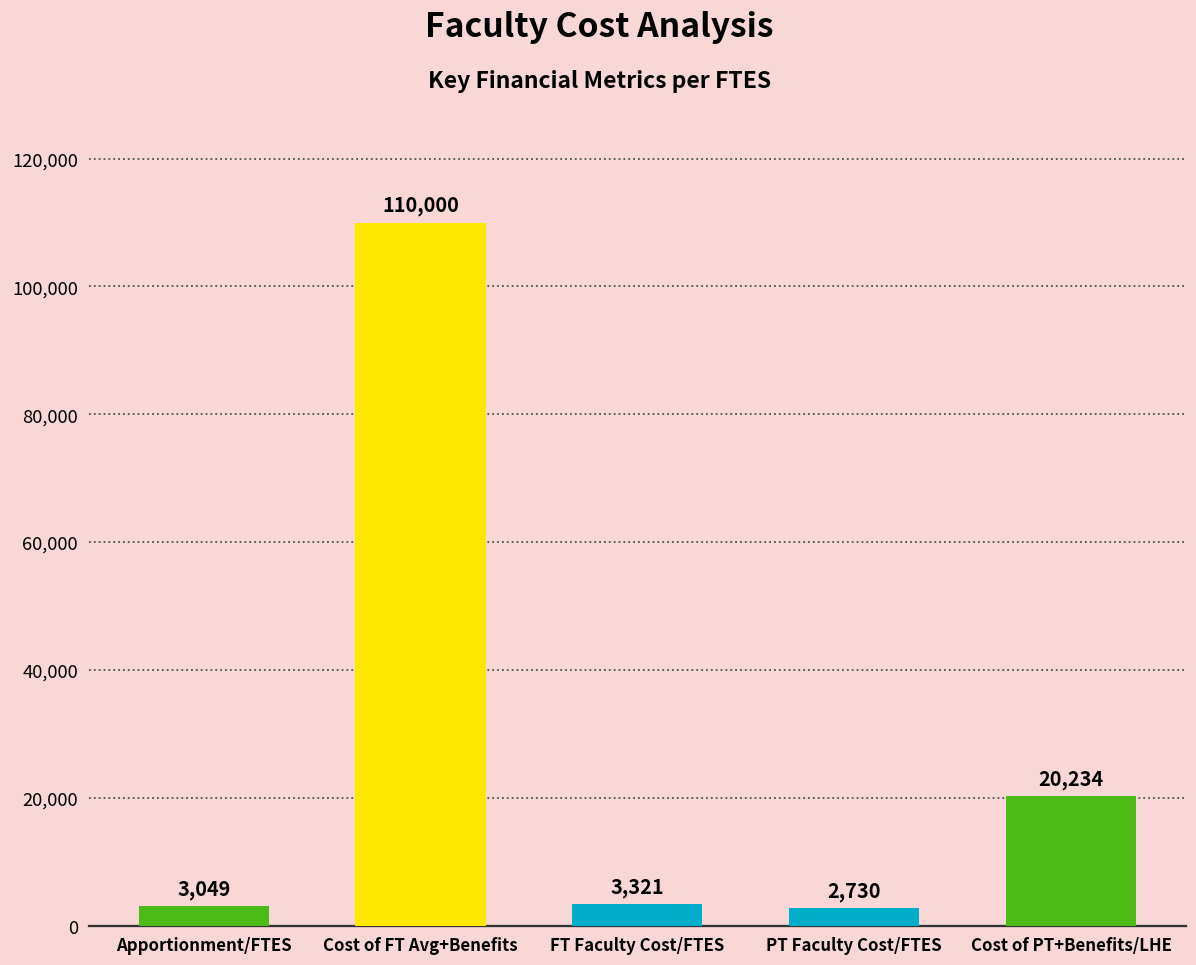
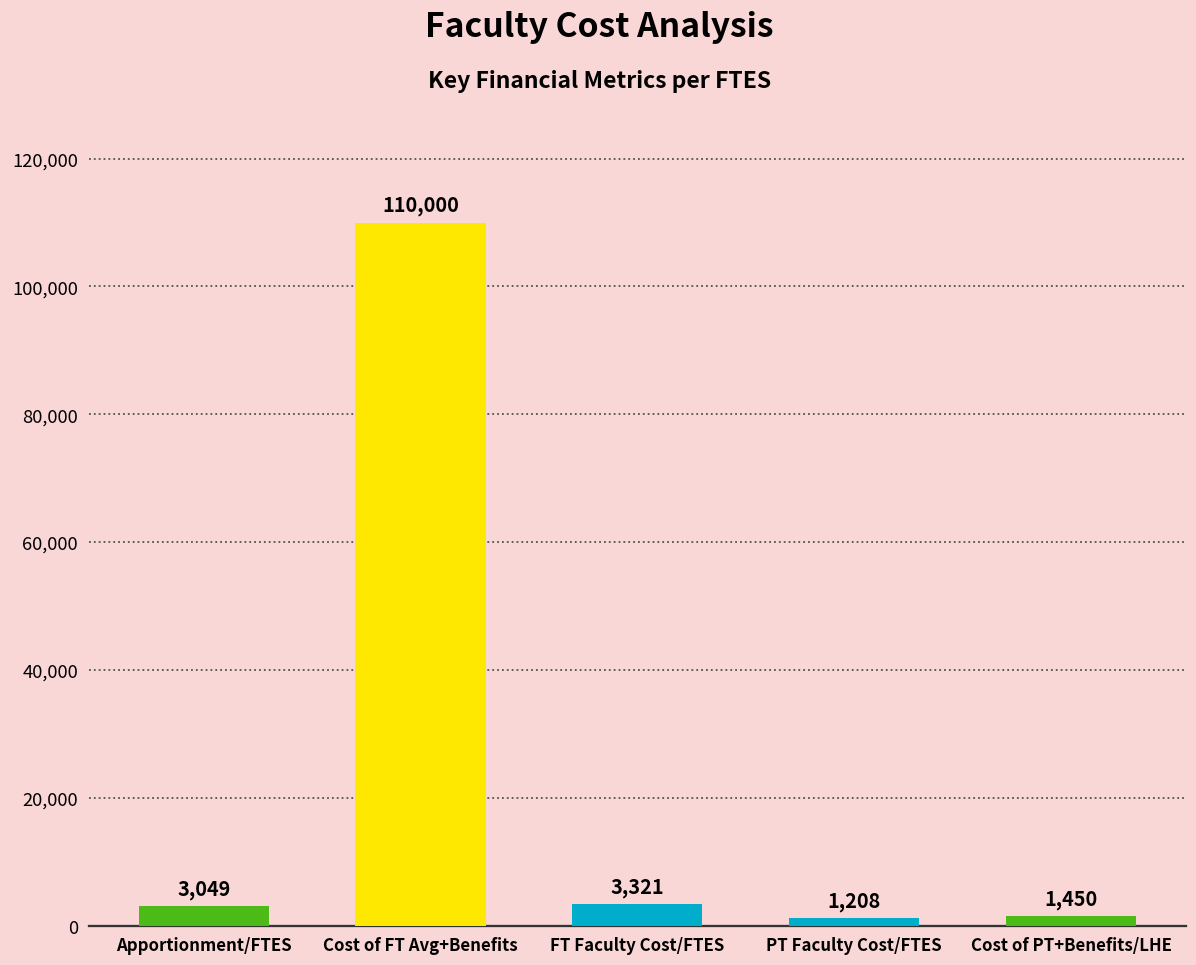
PT Faculty Cost/FTES: 2,730 -> 1,208
Cost of PT+Benefits/LHE: 20,234 -> 1,450
